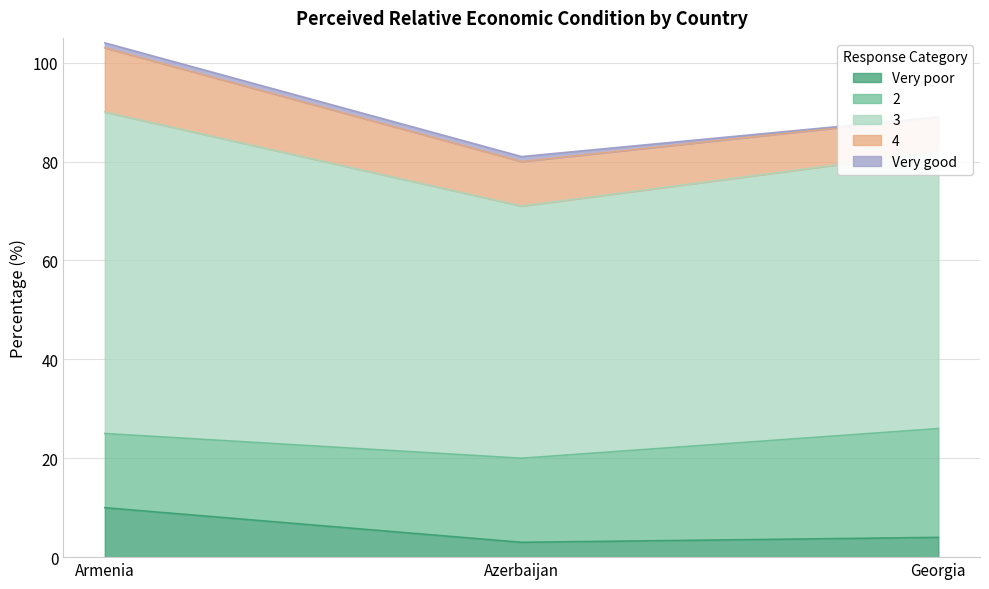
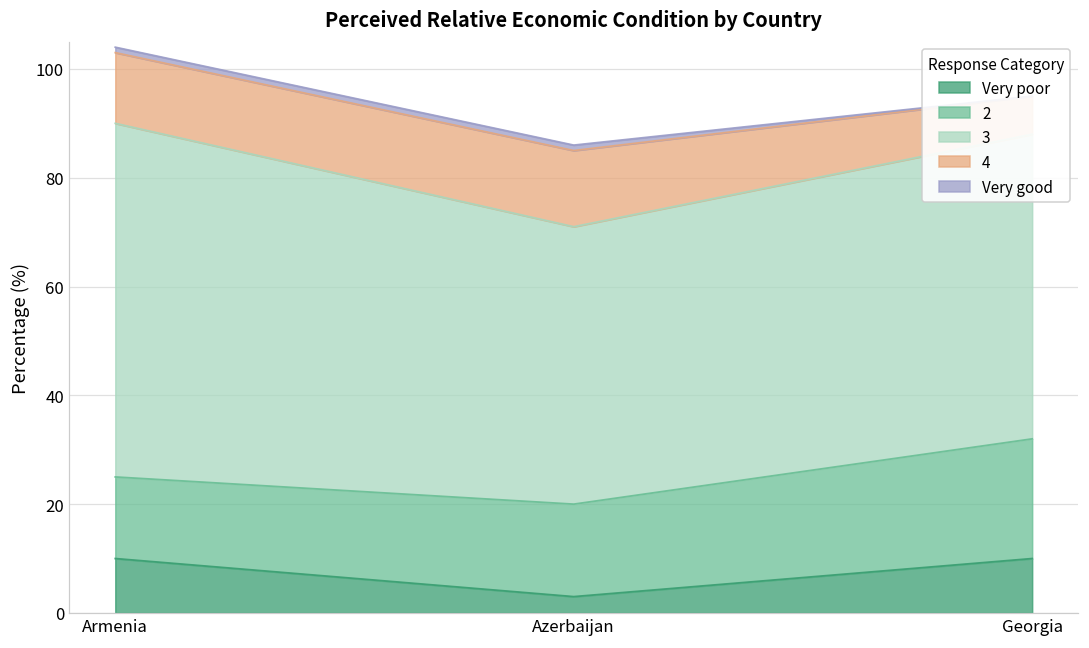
4, Azerbaijan: 9 -> 14
Very poor, Georgia: 4 -> 10
